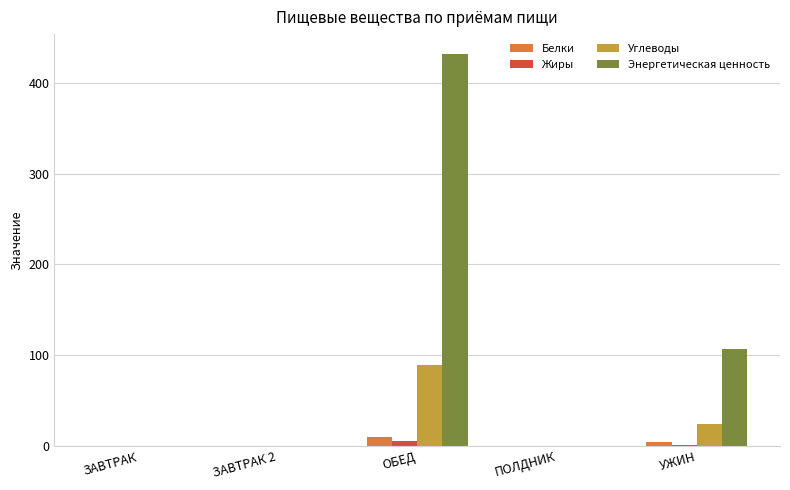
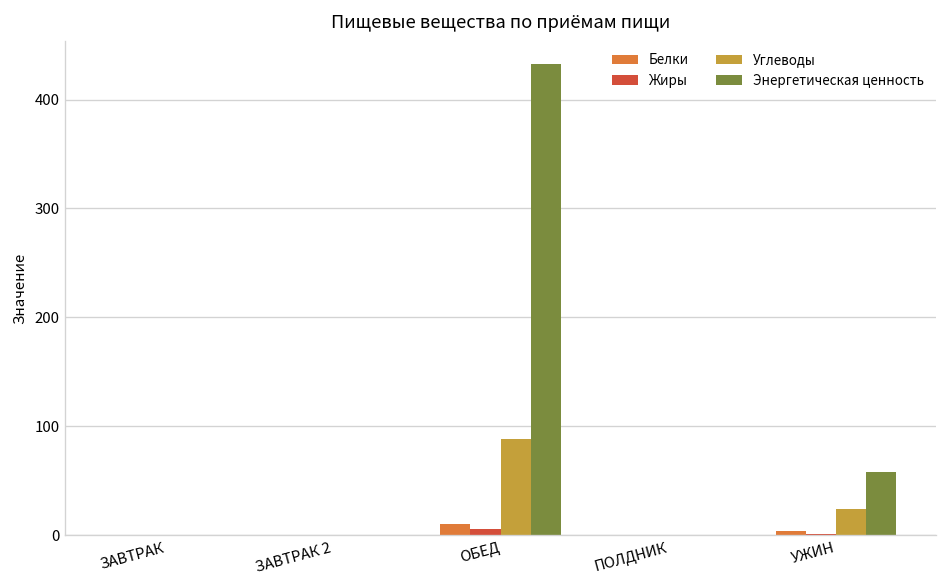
Энергетическая ценность, УЖИН: 110 -> 60
